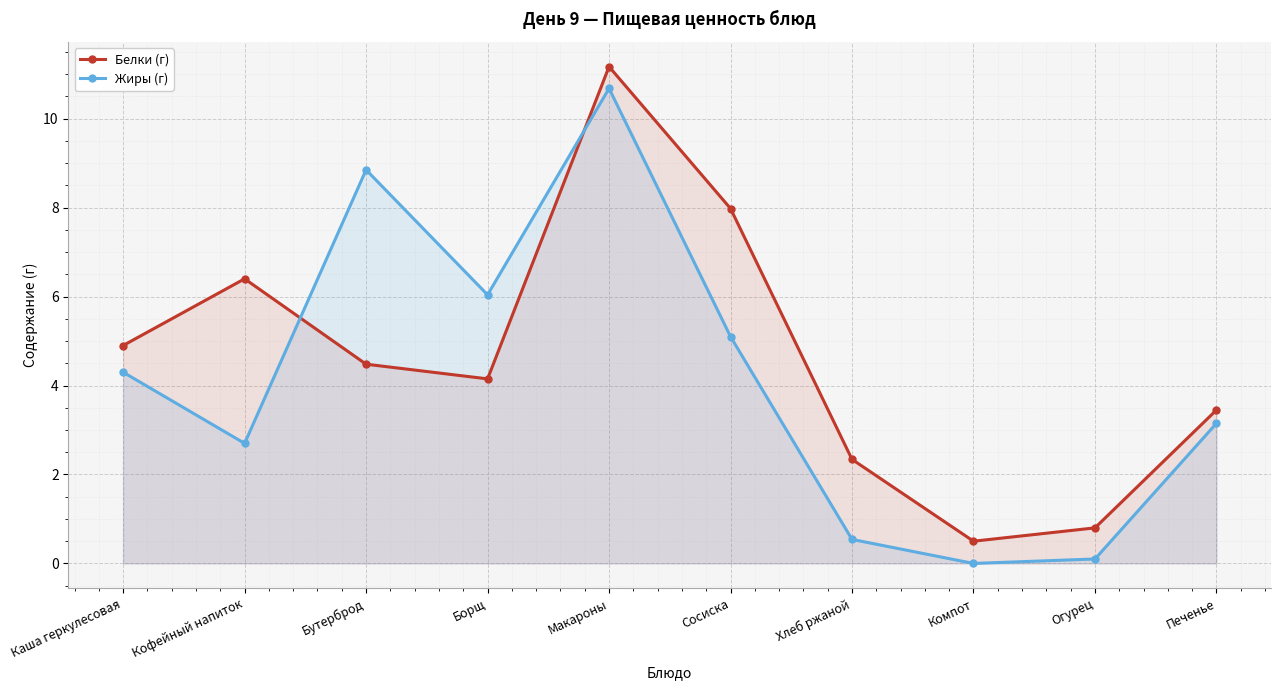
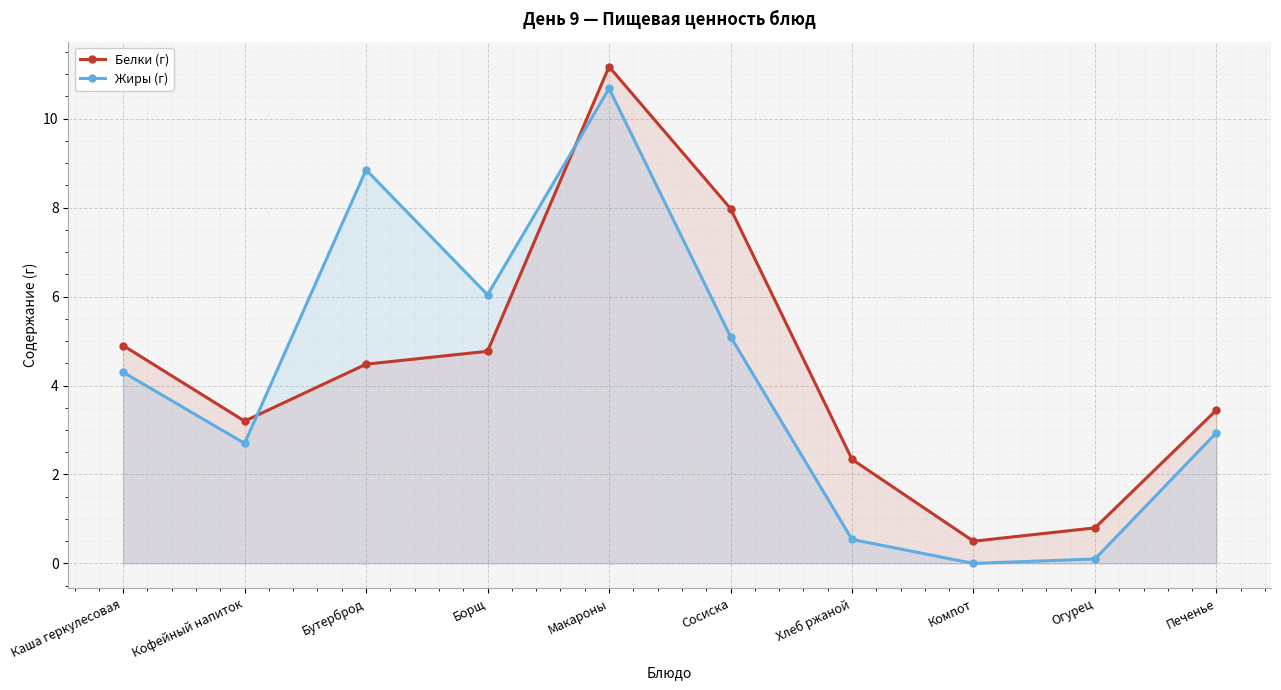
Белки (г), Кофейный напиток: 6.4 -> 3.2
Белки (г), Борщ: 4.2 -> 4.8
Жиры (г), Печенье: 3.2 -> 2.9
